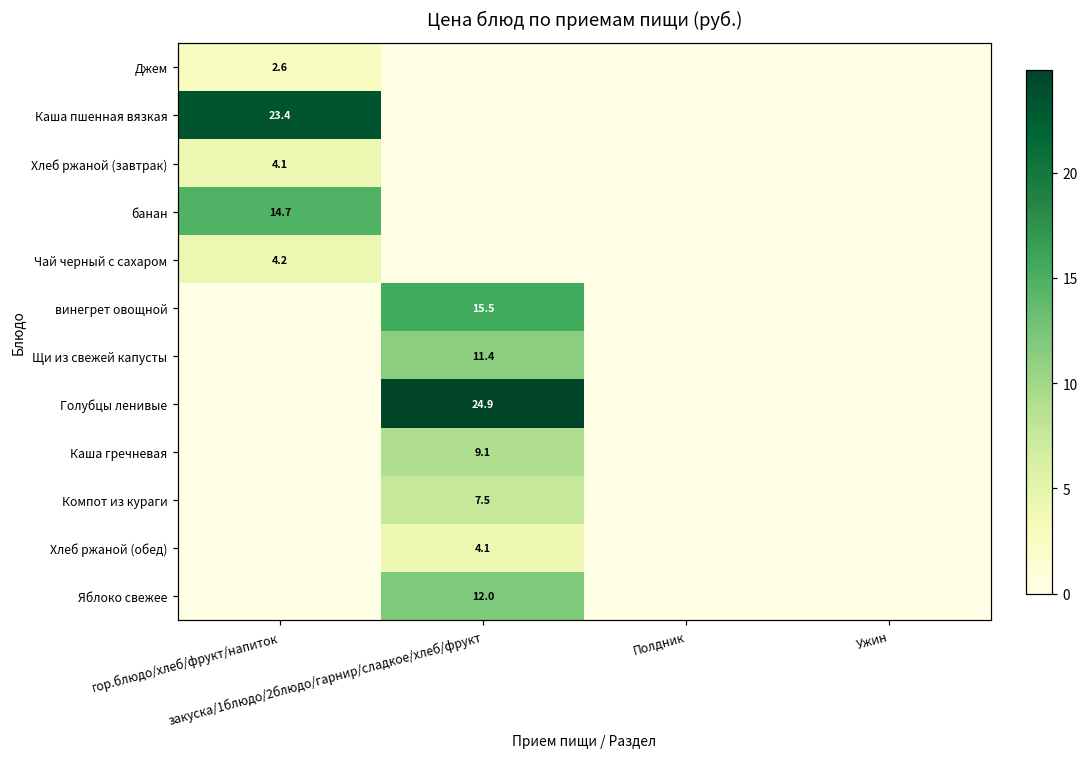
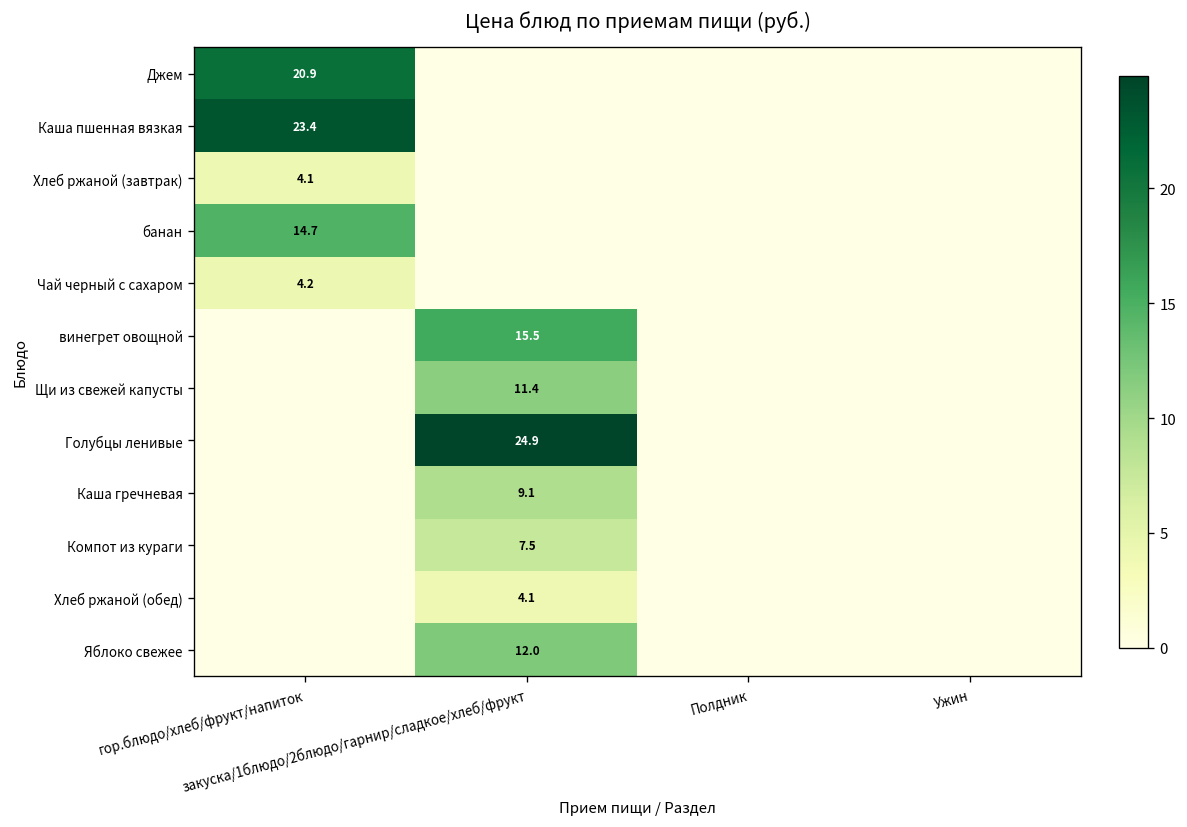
Джем, гор.блюдо/хлеб/фрукт/напиток: 2.6 -> 20.9
